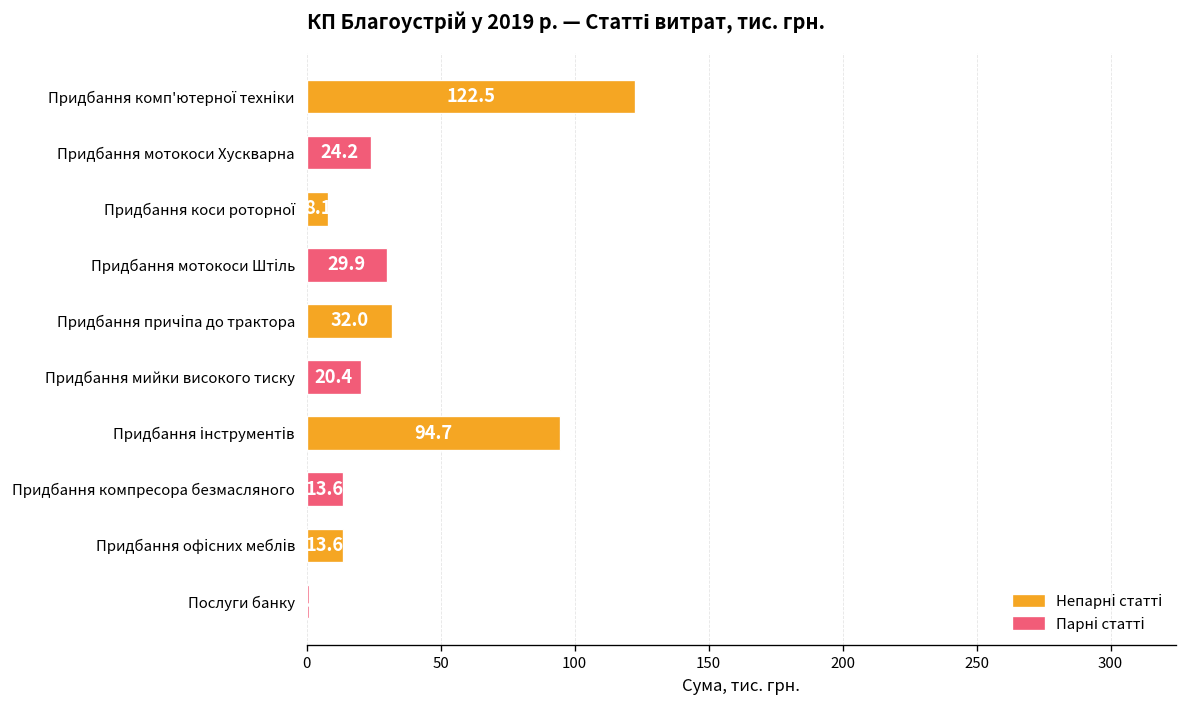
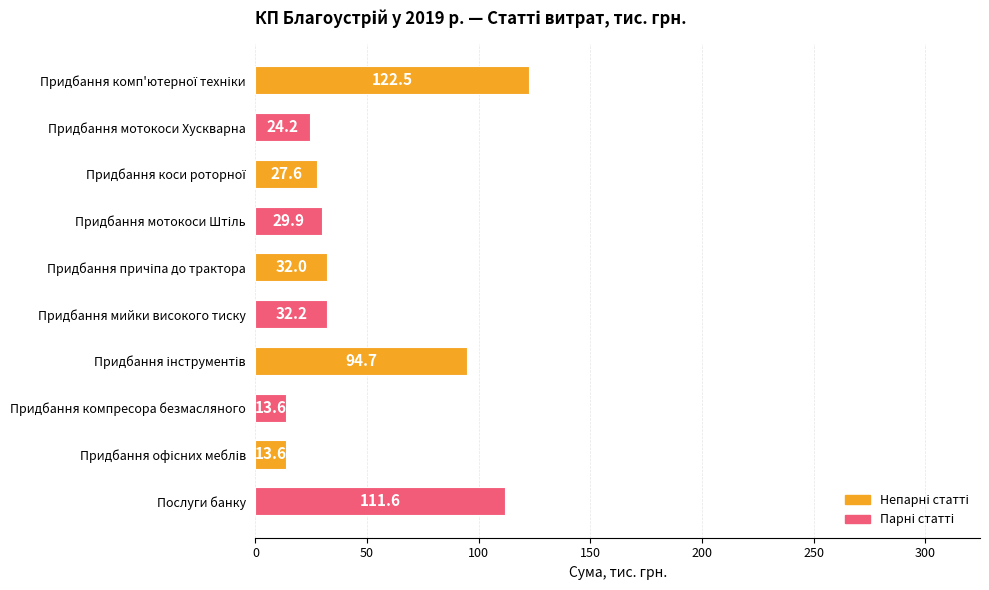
Придбання коси роторної: 8.1 -> 27.6
Придбання мийки високого тиску: 20.4 -> 32.2
Послуги банку: 1 -> 112
